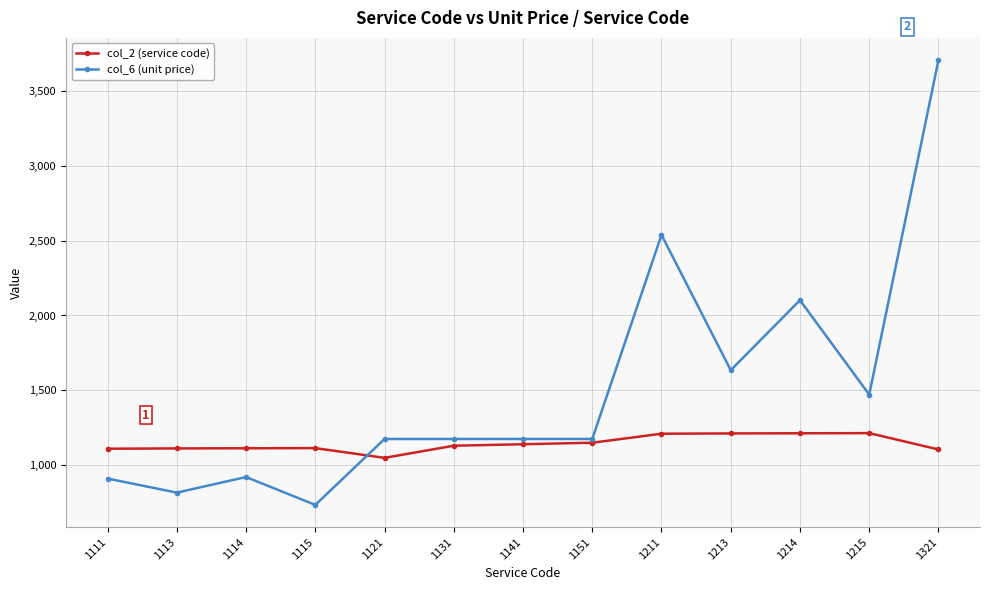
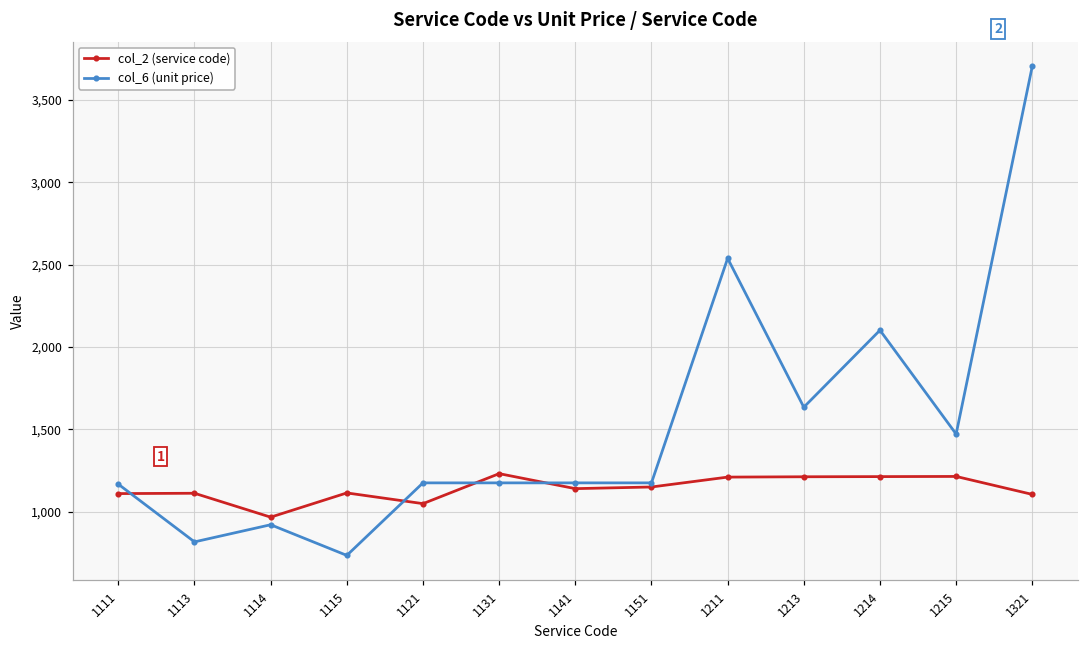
col_6 (unit price), 1111: 910 -> 1,170
col_2 (service code), 1114: 1,110 -> 970
col_2 (service code), 1131: 1,130 -> 1,230
